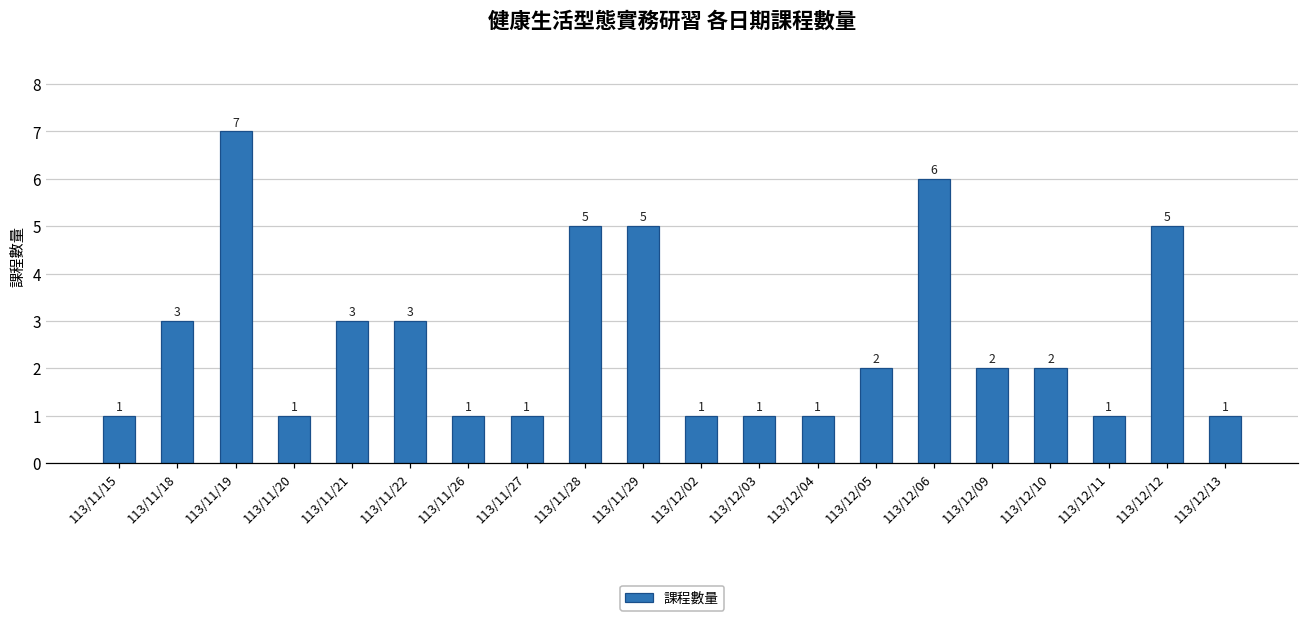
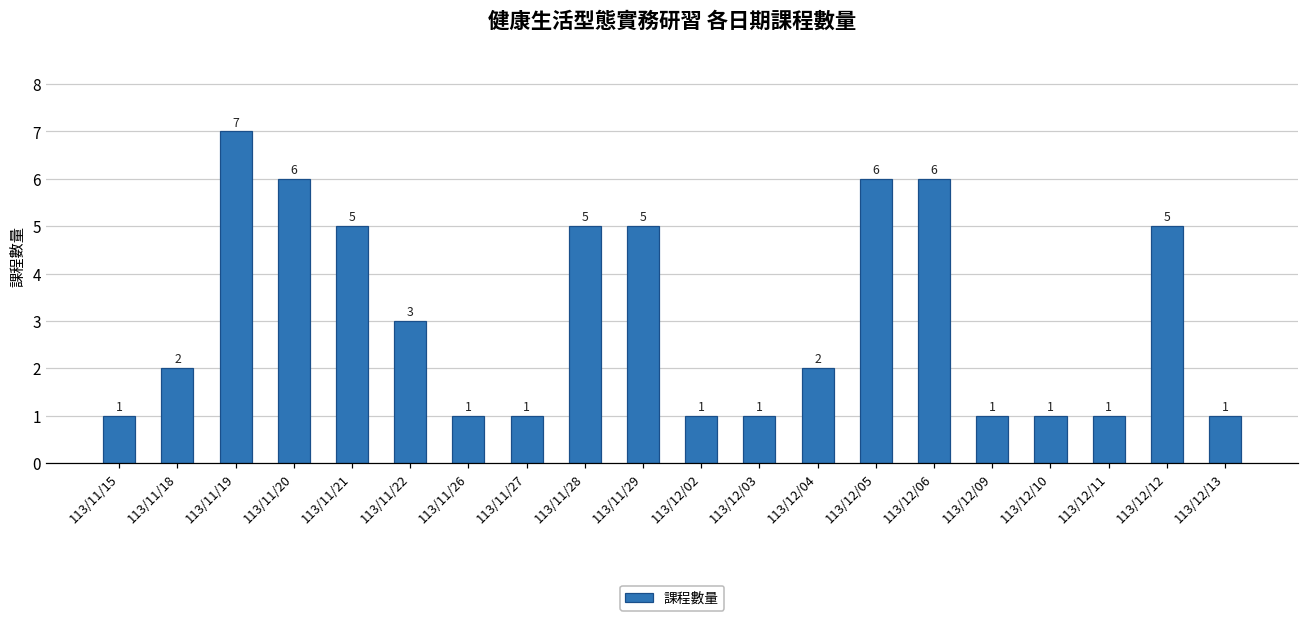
113/11/18: 3 -> 2
113/11/20: 1 -> 6
113/11/21: 3 -> 5
113/12/04: 1 -> 2
113/12/05: 2 -> 6
113/12/09: 2 -> 1
113/12/10: 2 -> 1
